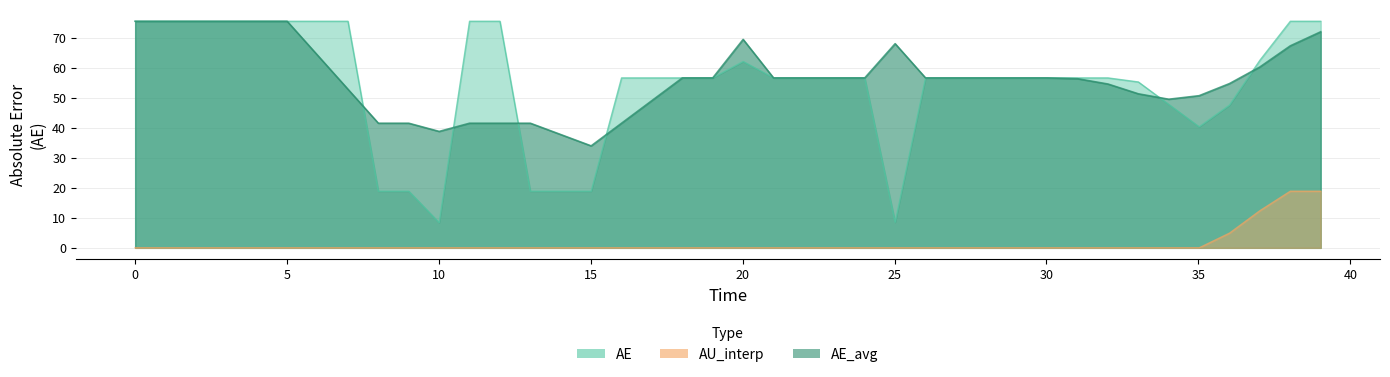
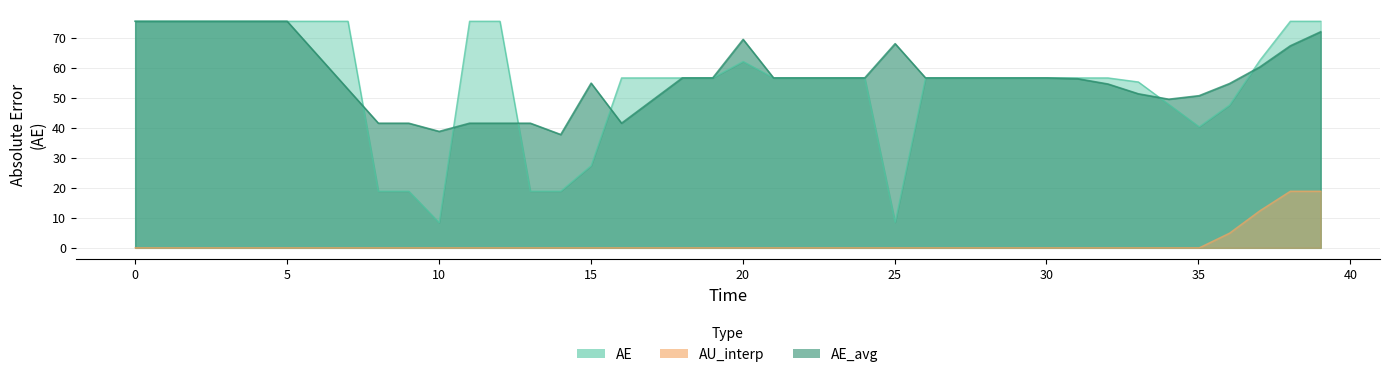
AE, 15: 19 -> 27
AE_avg, 15: 34 -> 55
